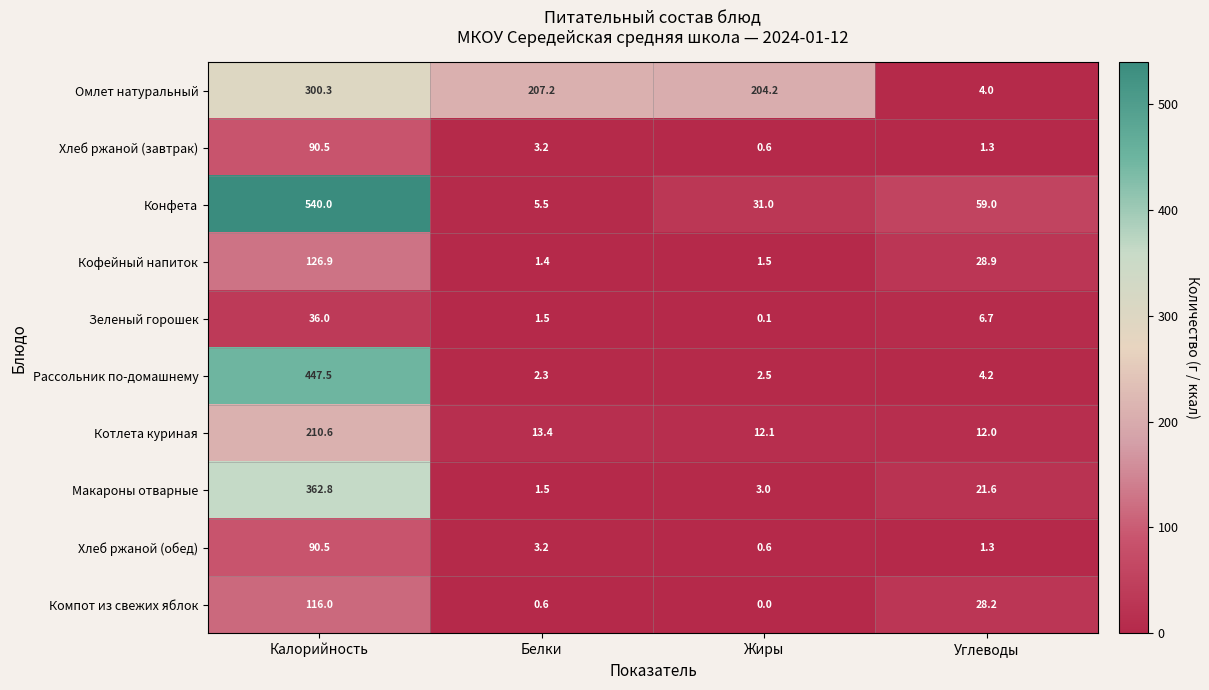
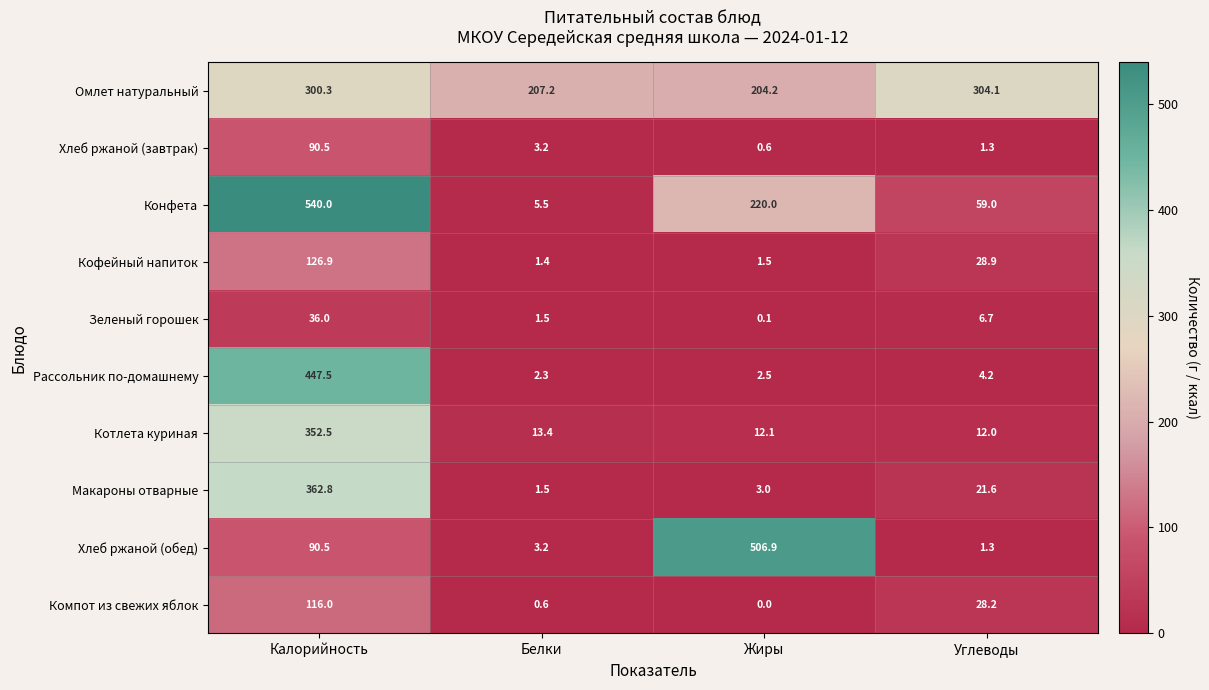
Омлет натуральный, Углеводы: 4.0 -> 304.1
Конфета, Жиры: 31.0 -> 220.0
Котлета куриная, Калорийность: 210.6 -> 352.5
Хлеб ржаной (обед), Жиры: 0.6 -> 506.9
